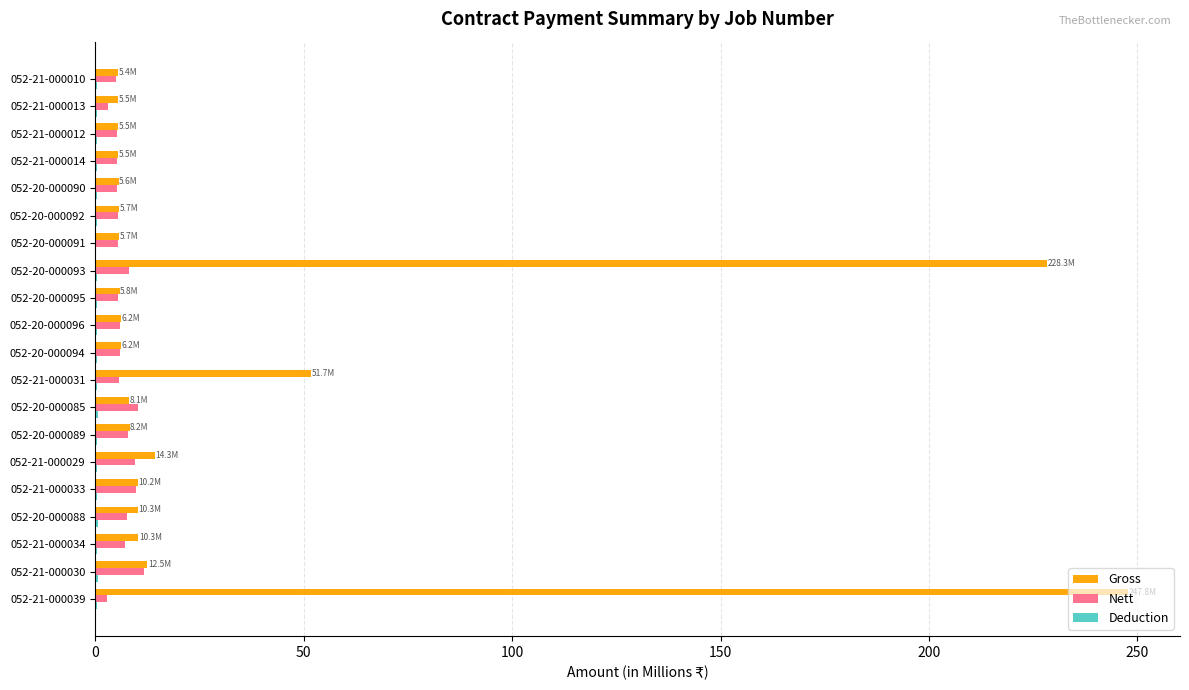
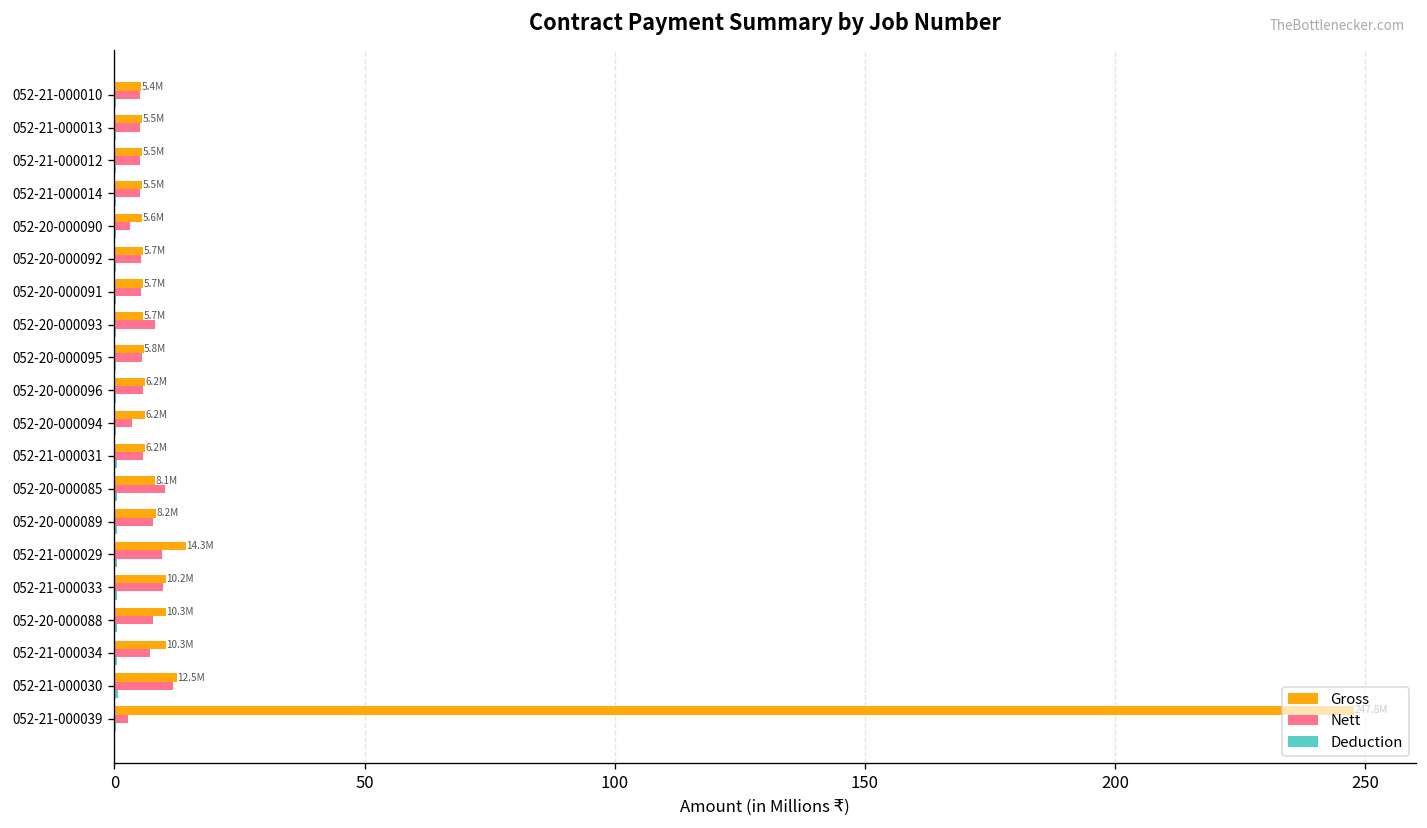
Nett, 052-21-000013: 3 -> 5
Nett, 052-20-000090: 5 -> 3
Gross, 052-20-000093: 228.3M -> 5.7M
Nett, 052-20-000094: 6 -> 3
Gross, 052-21-000031: 51.7M -> 6.2M
